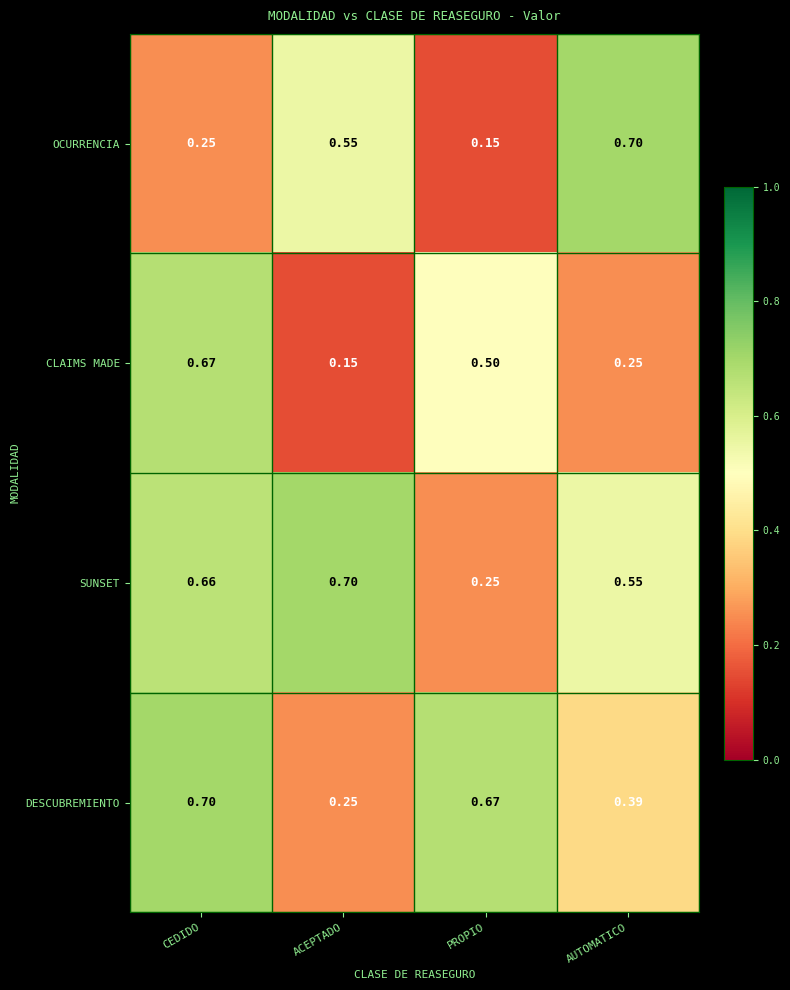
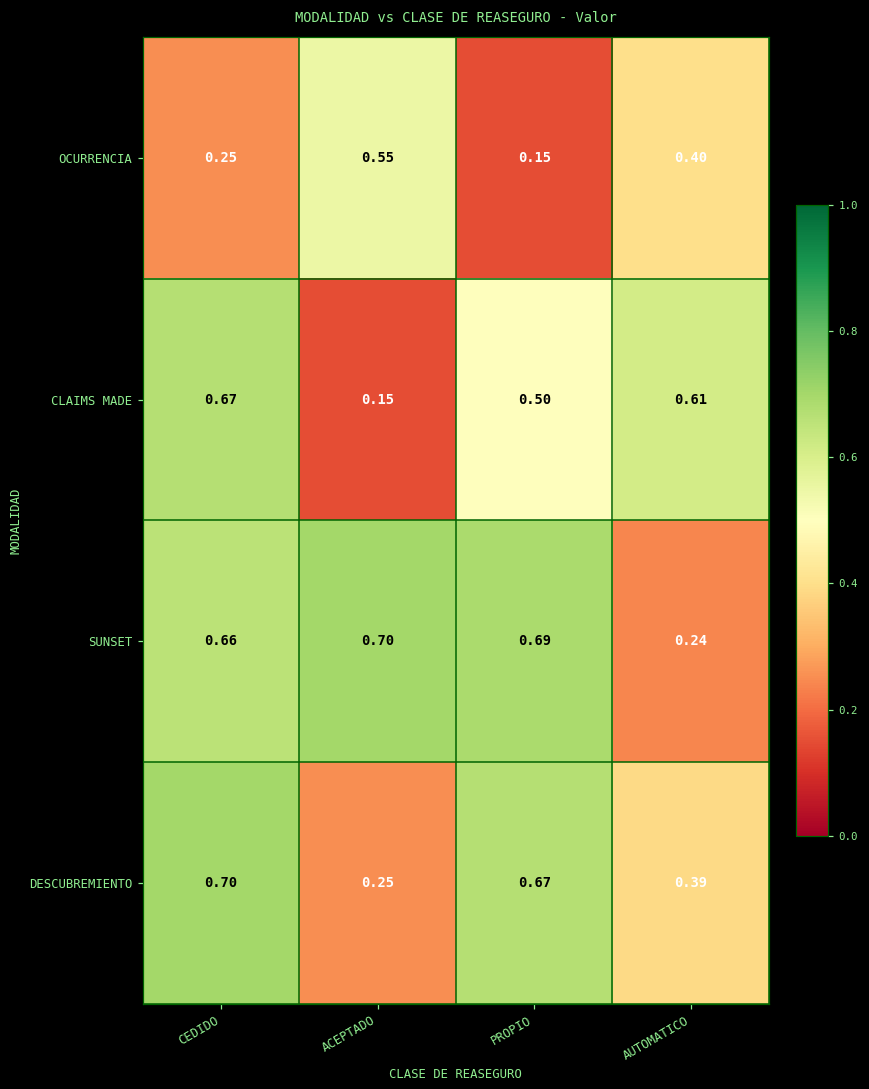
OCURRENCIA, AUTOMATICO: 0.70 -> 0.40
CLAIMS MADE, AUTOMATICO: 0.25 -> 0.61
SUNSET, PROPIO: 0.25 -> 0.69
SUNSET, AUTOMATICO: 0.55 -> 0.24
